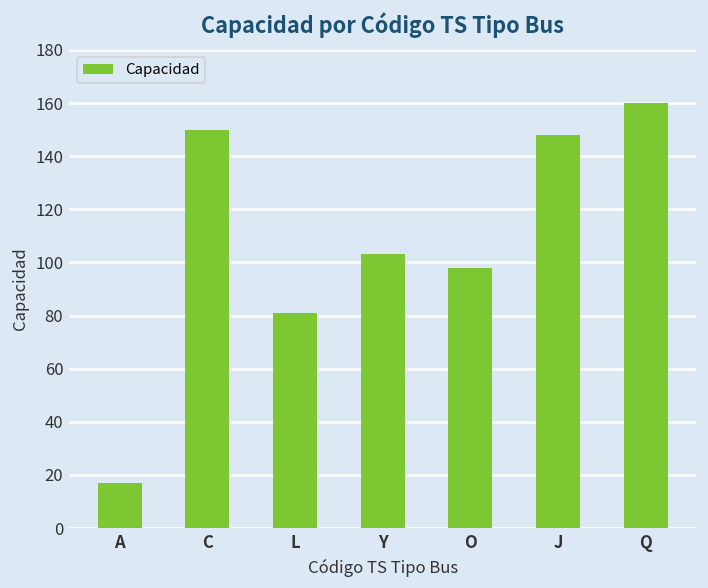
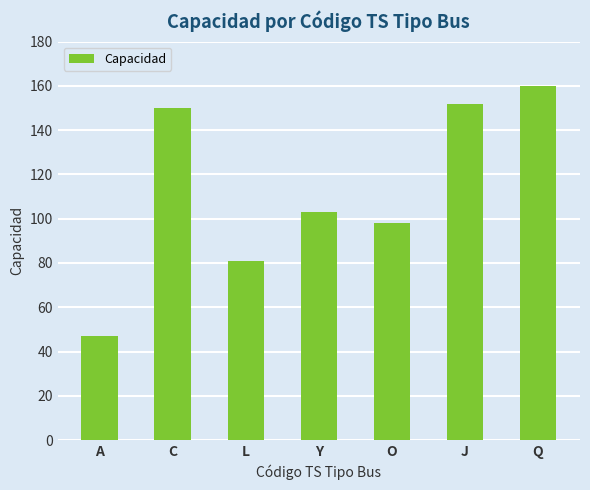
A: 17 -> 47
J: 148 -> 152
